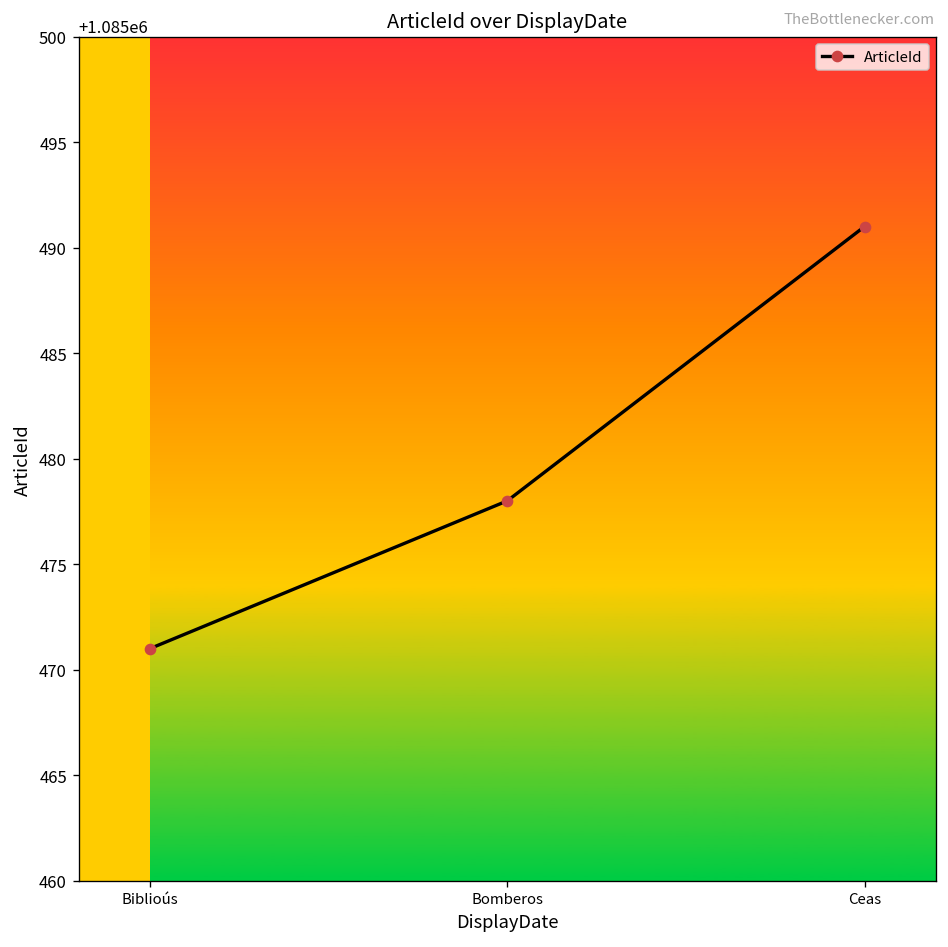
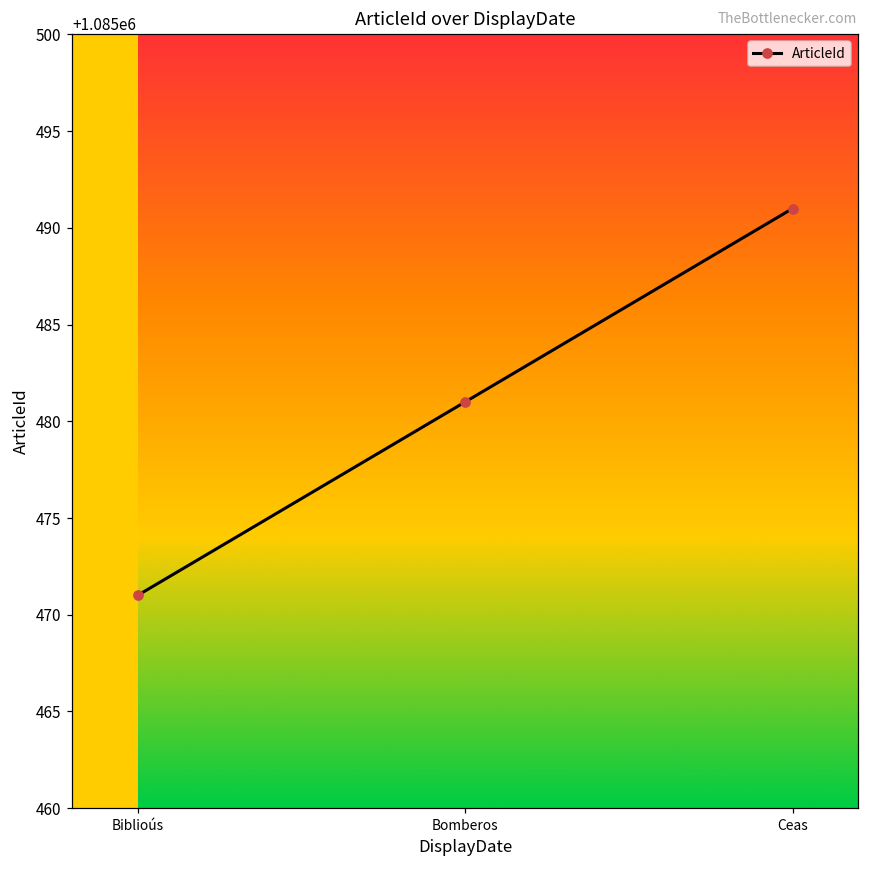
Bomberos: 1085478 -> 1085481
